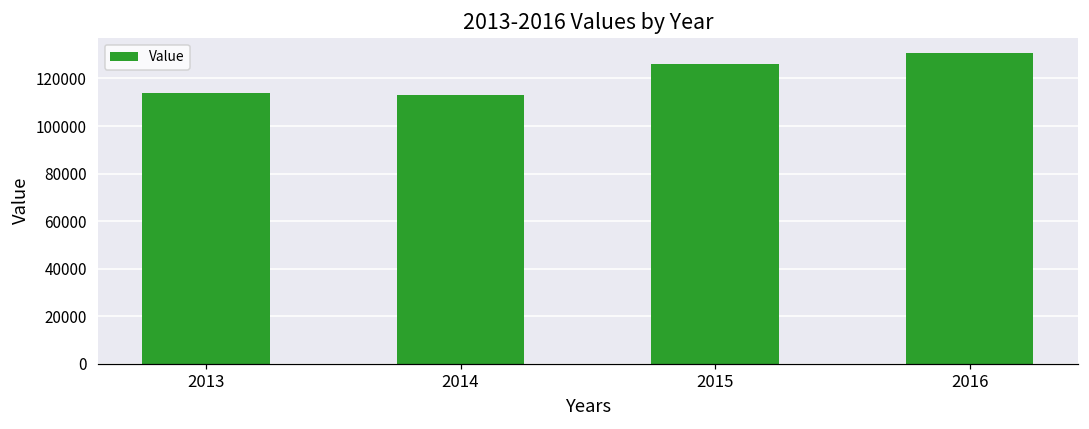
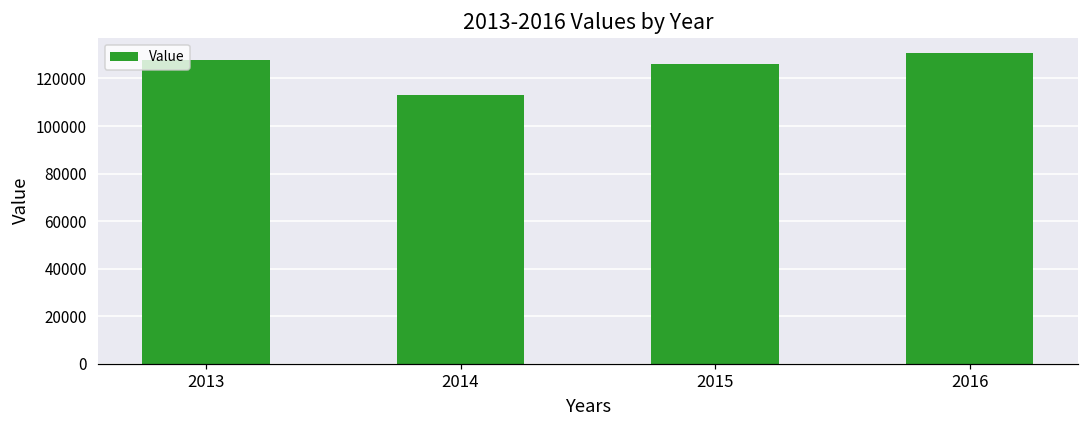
2013: 114000 -> 128000
